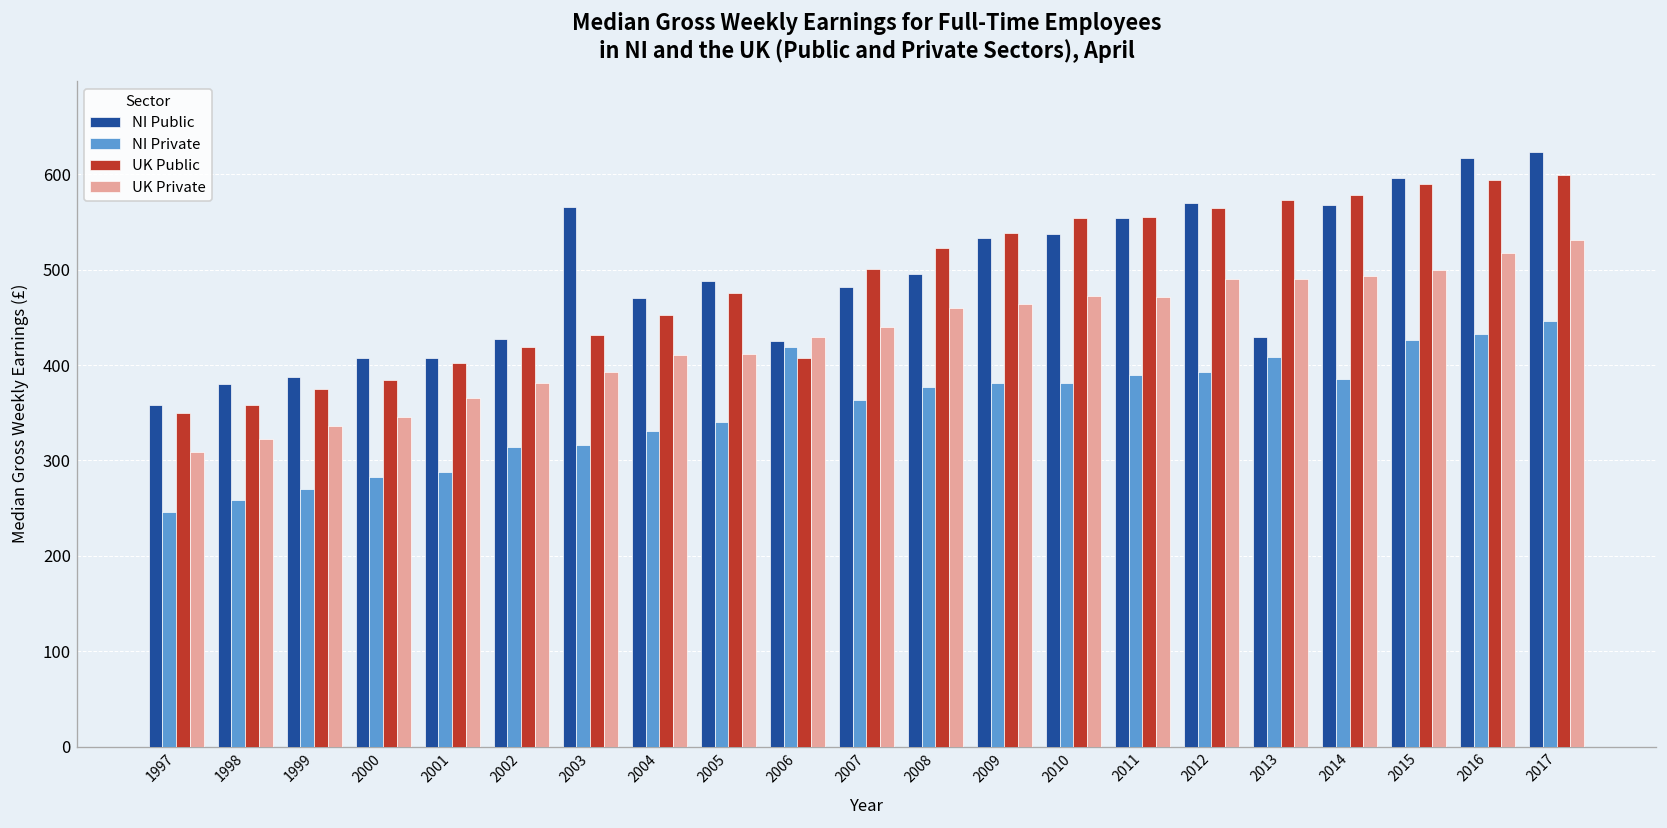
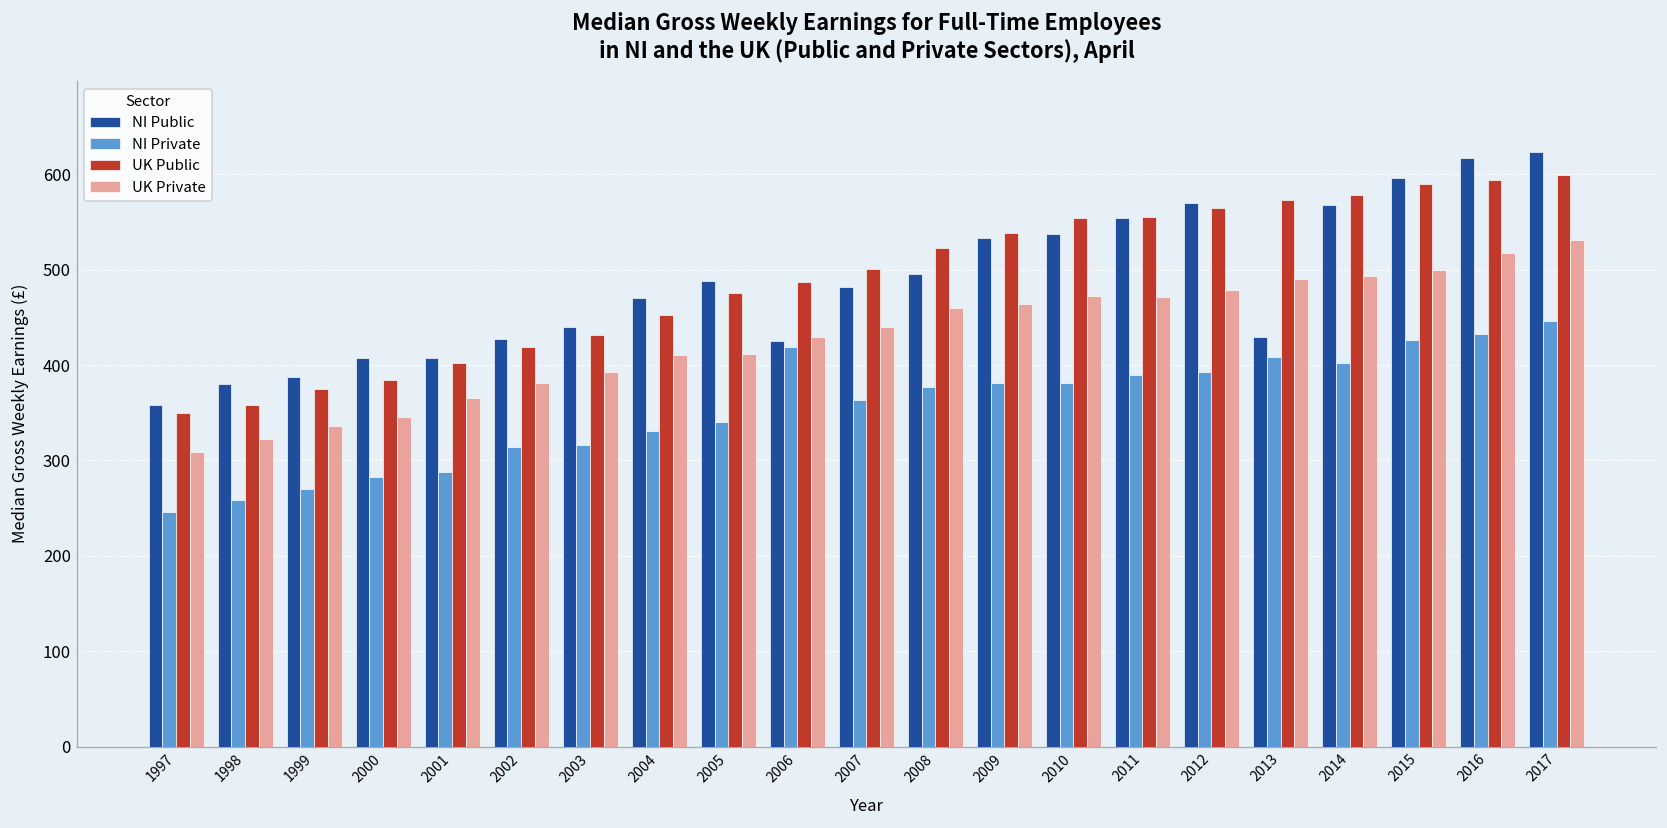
NI Public, 2003: 570 -> 440
UK Public, 2006: 410 -> 490
UK Private, 2012: 490 -> 480
NI Private, 2014: 390 -> 400
